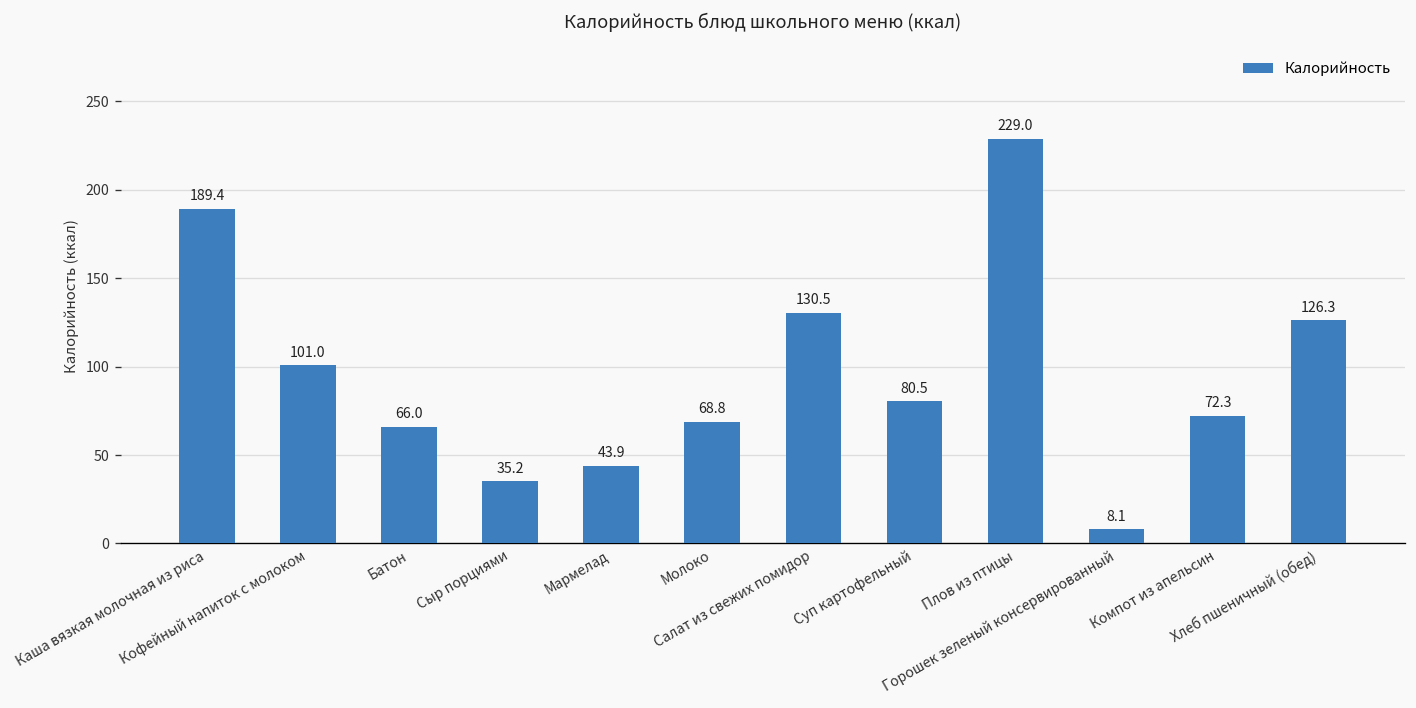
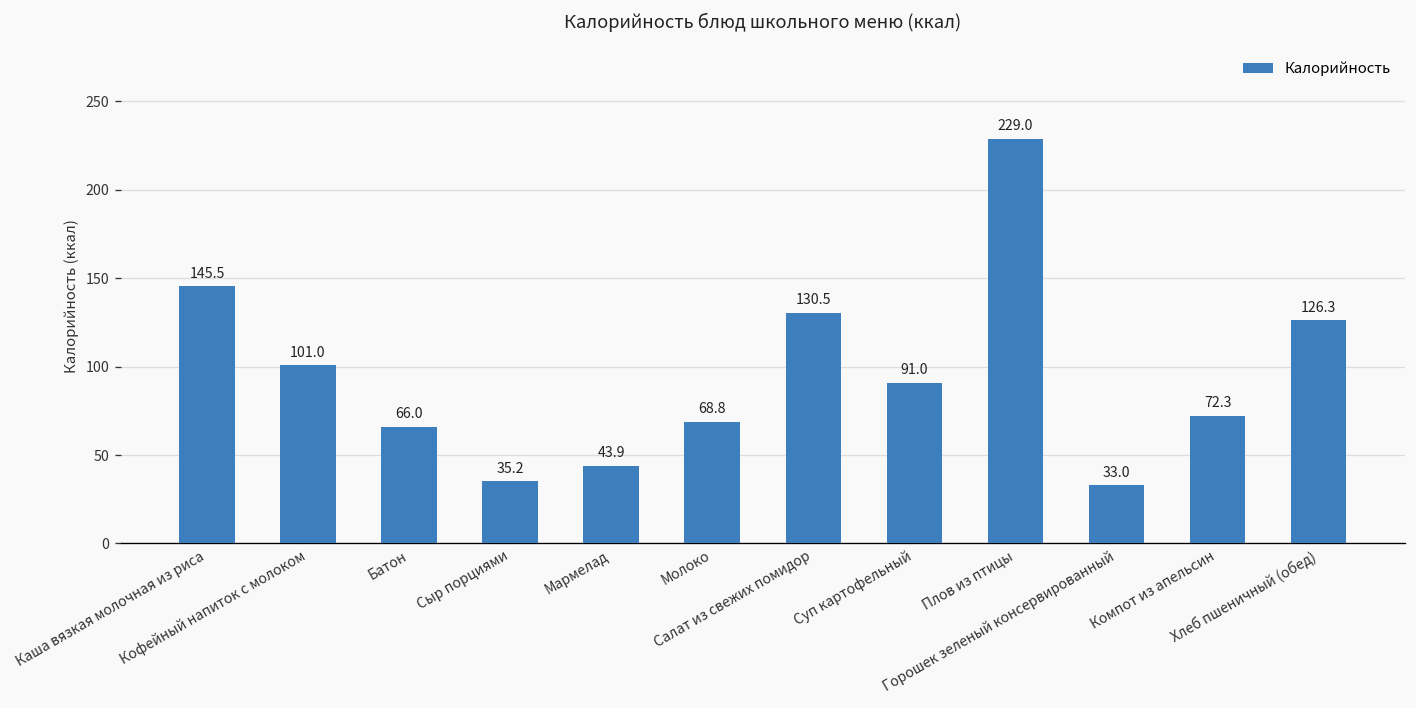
Каша вязкая молочная из риса: 189.4 -> 145.5
Суп картофельный: 80.5 -> 91.0
Горошек зеленый консервированный: 8.1 -> 33.0
